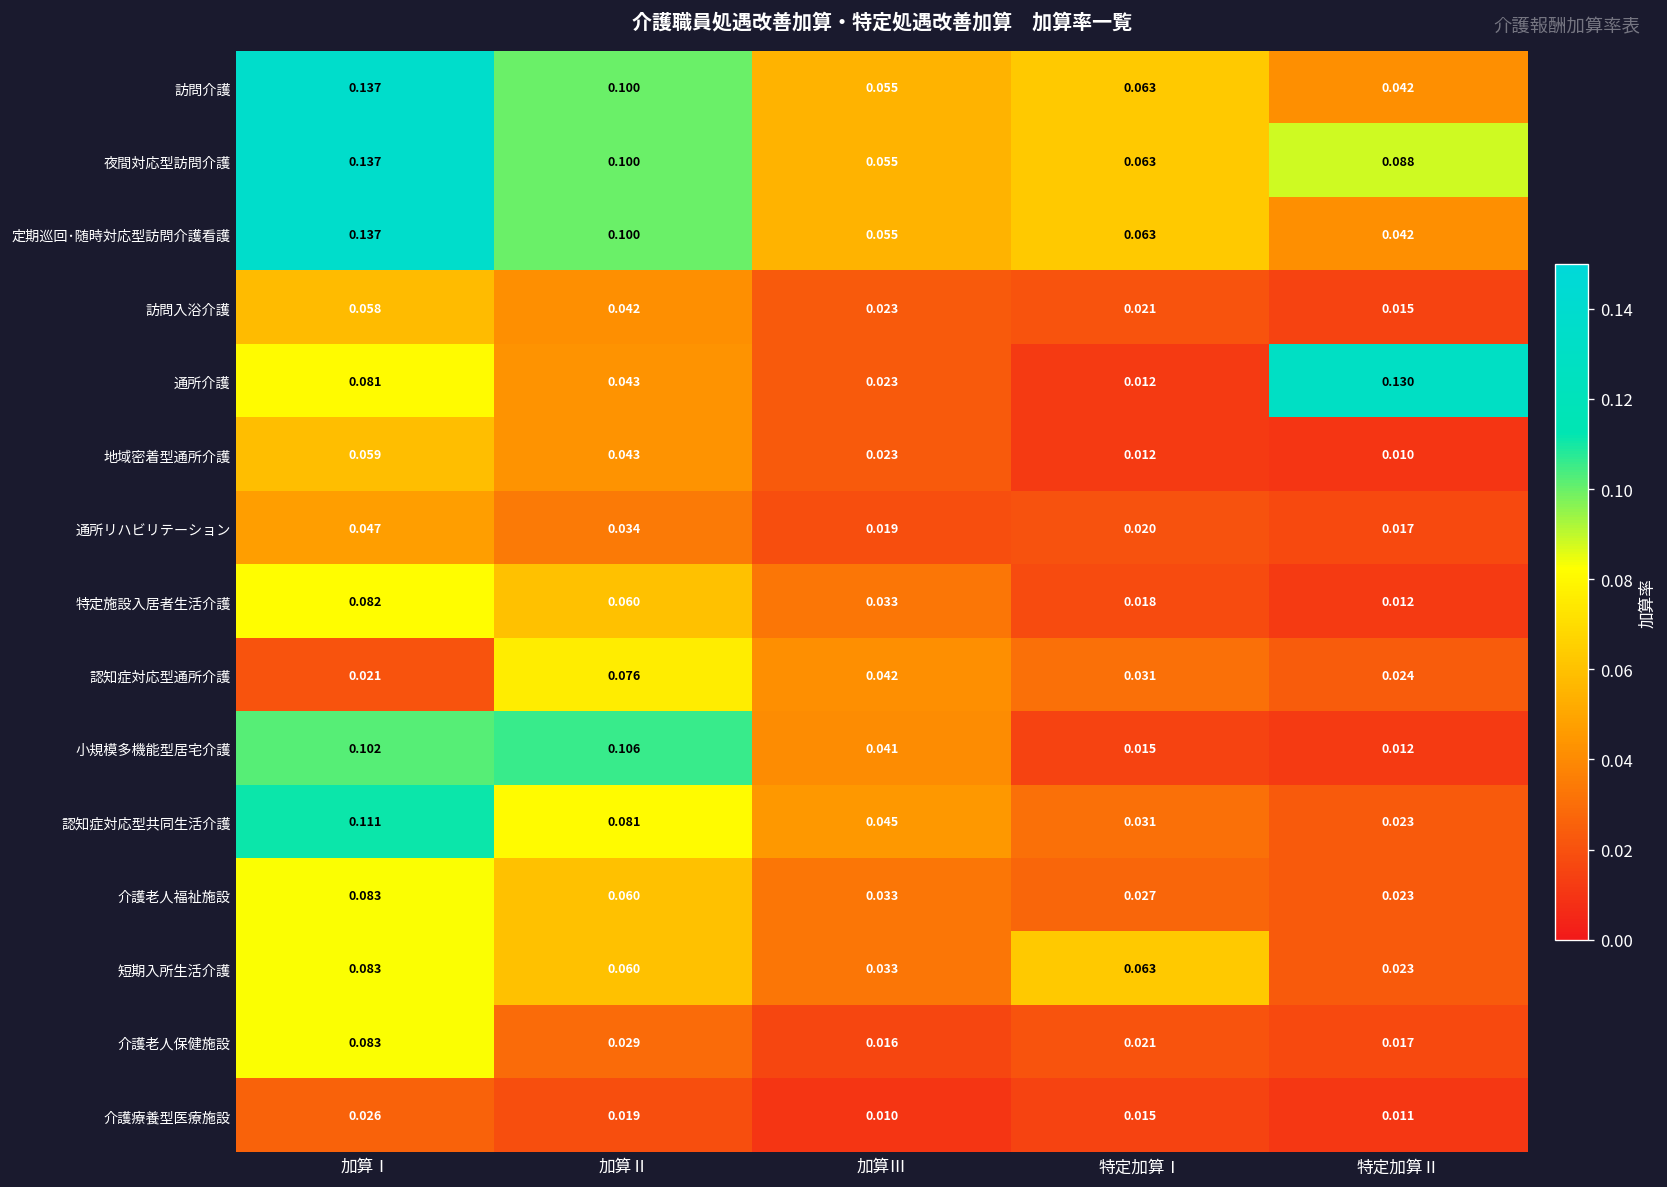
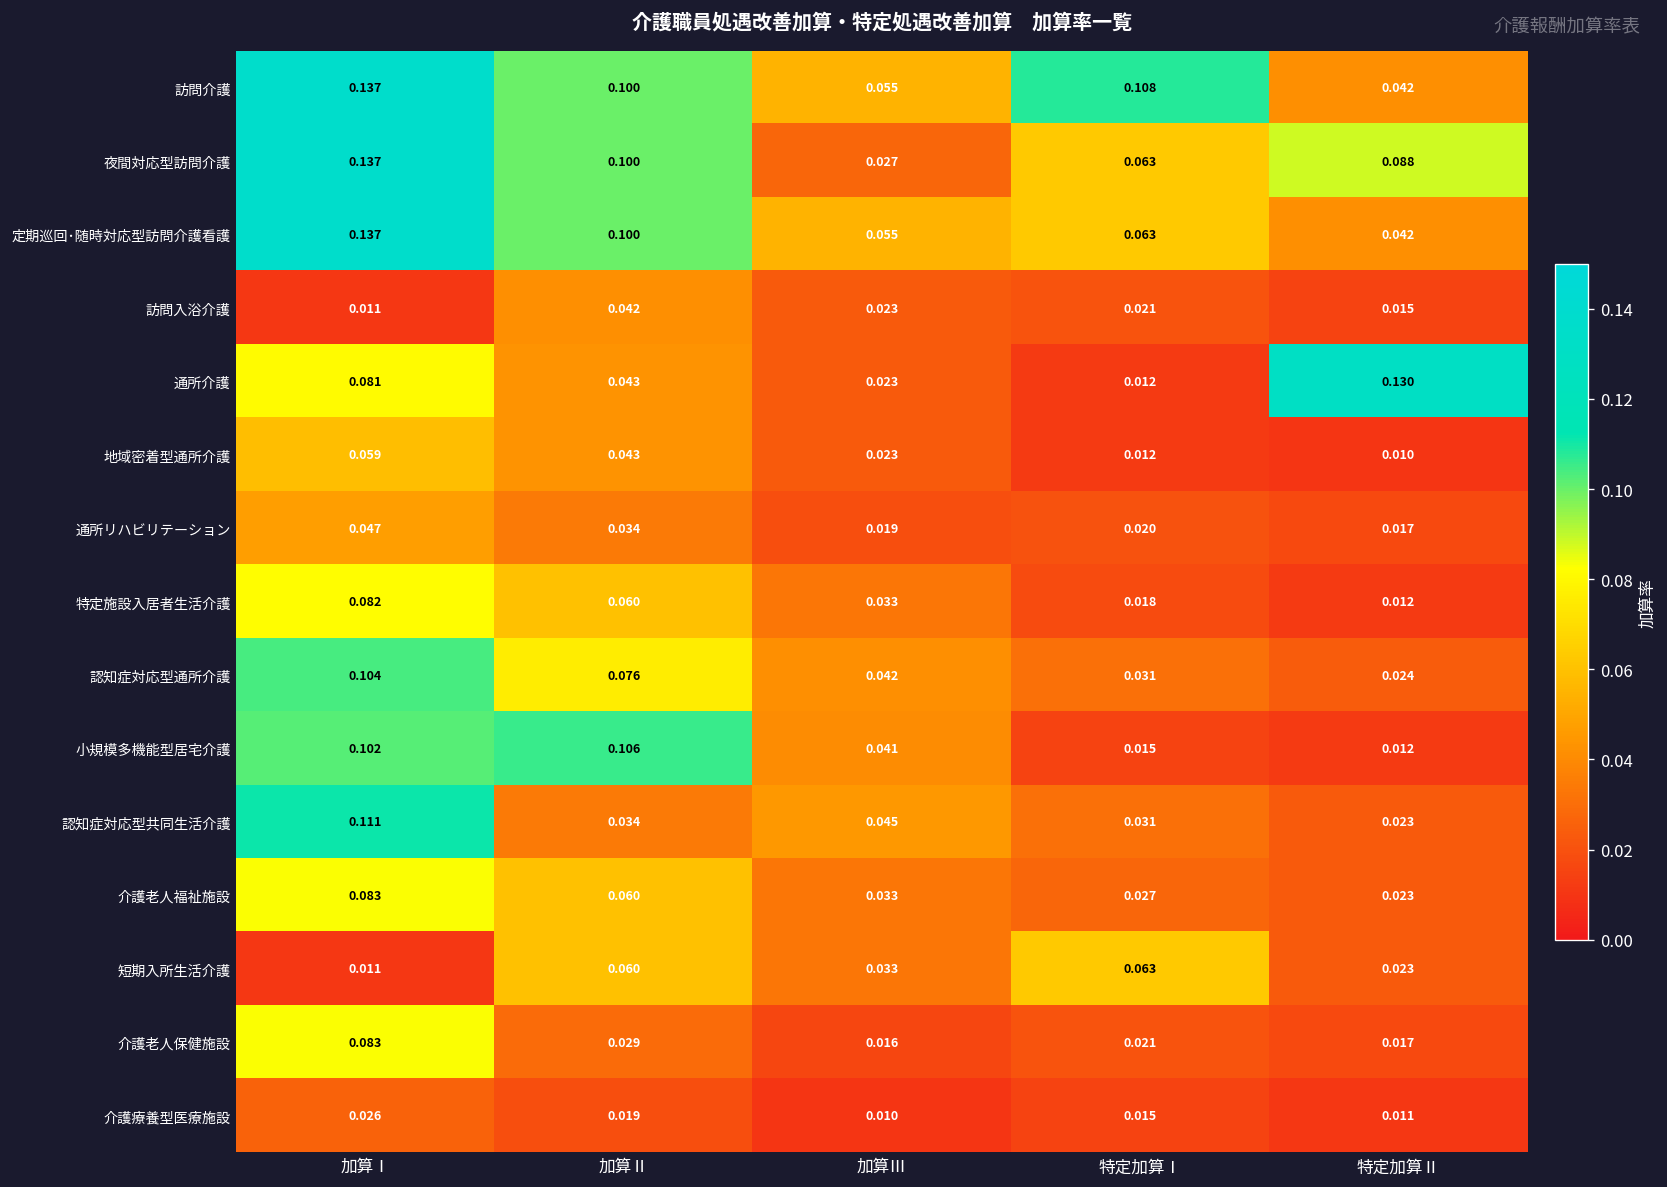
訪問介護, 特定加算Ⅰ: 0.063 -> 0.108
夜間対応型訪問介護, 加算Ⅲ: 0.055 -> 0.027
訪問入浴介護, 加算Ⅰ: 0.058 -> 0.011
認知症対応型通所介護, 加算Ⅰ: 0.021 -> 0.104
認知症対応型共同生活介護, 加算Ⅱ: 0.081 -> 0.034
短期入所生活介護, 加算Ⅰ: 0.083 -> 0.011
